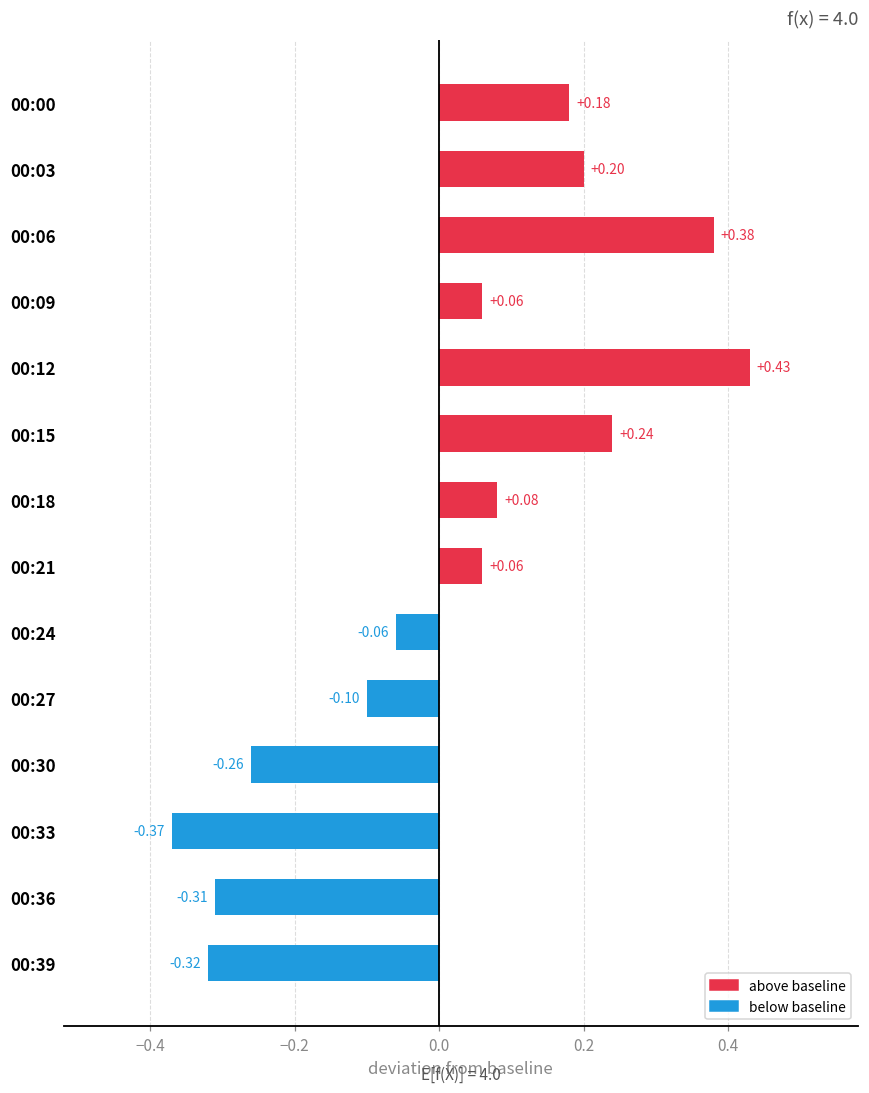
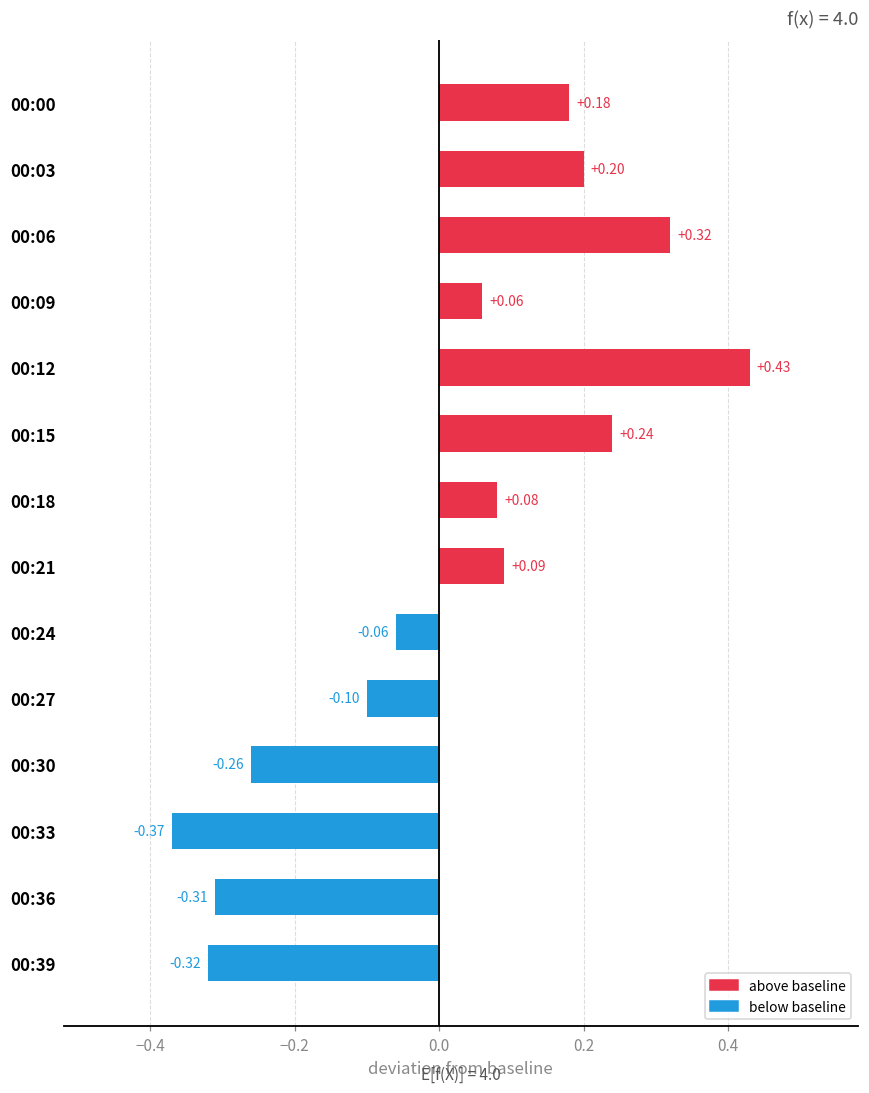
00:06: +0.38 -> +0.32
00:21: +0.06 -> +0.09
